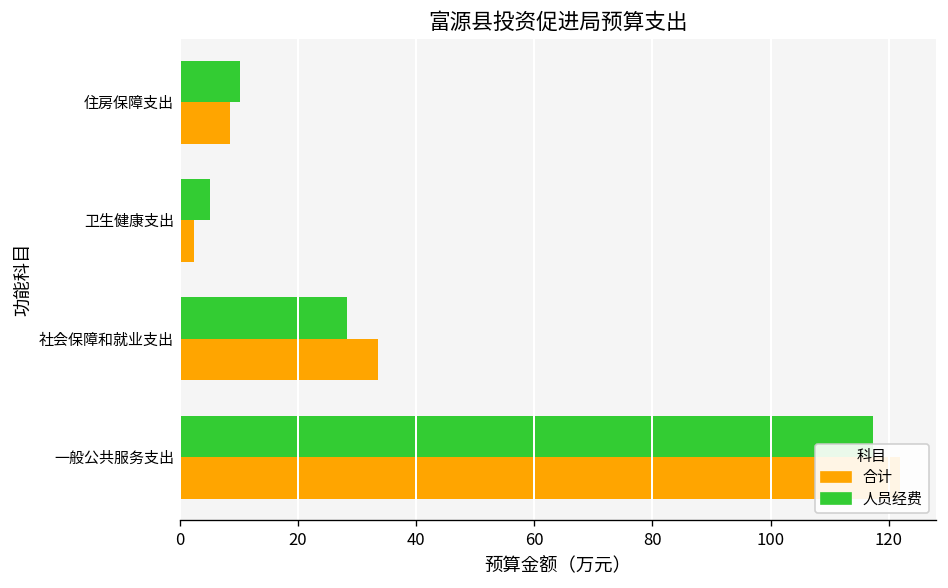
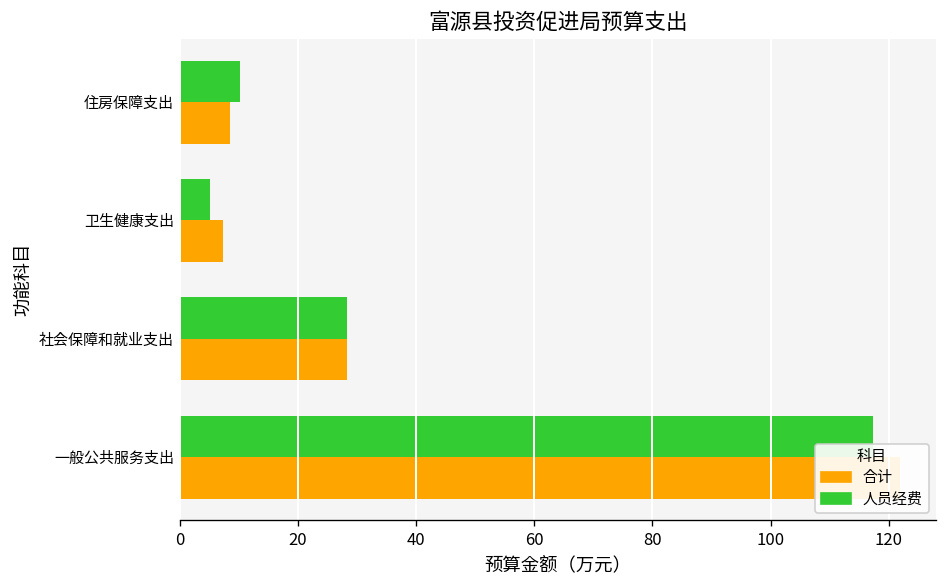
合计, 卫生健康支出: 2 -> 7
合计, 社会保障和就业支出: 34 -> 28
